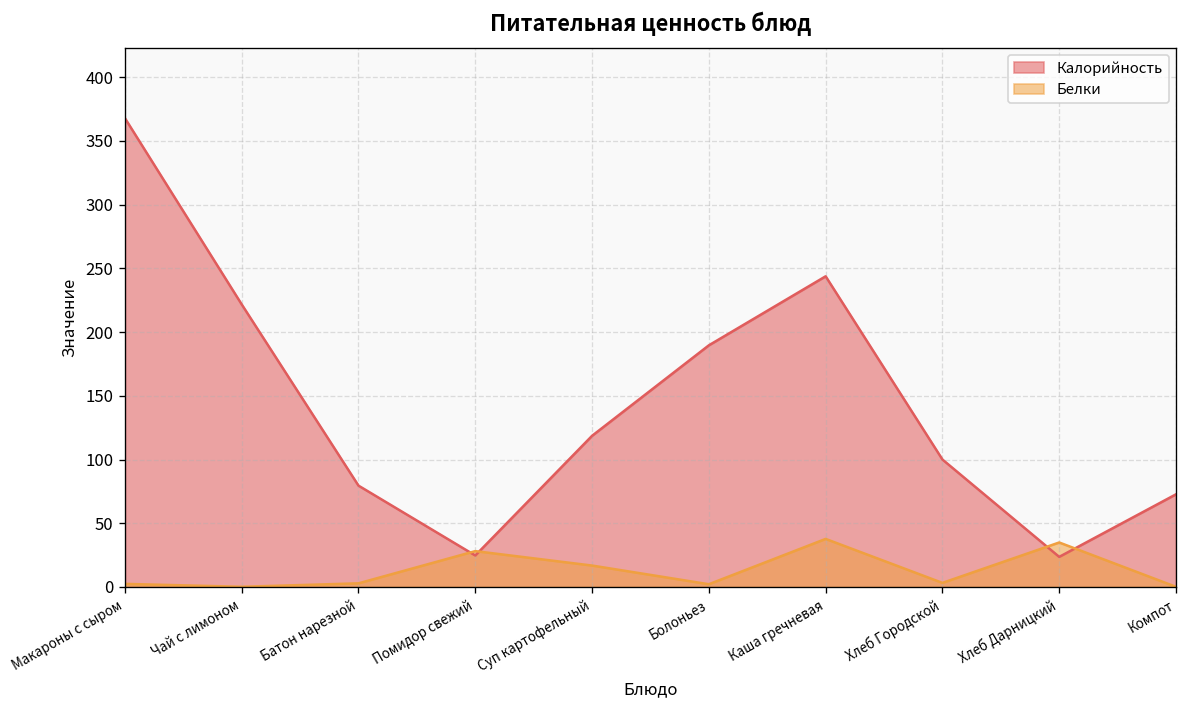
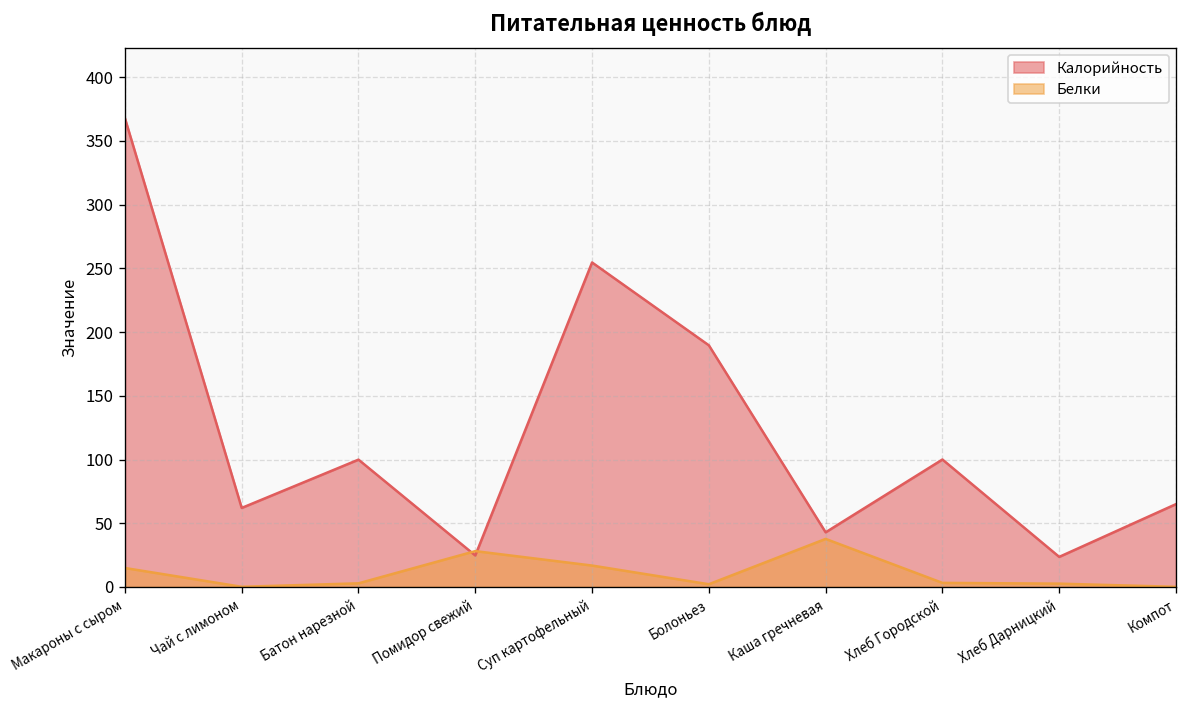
Белки, Макароны с сыром: 2 -> 15
Калорийность, Чай с лимоном: 222 -> 62
Калорийность, Батон нарезной: 80 -> 100
Калорийность, Суп картофельный: 119 -> 255
Калорийность, Каша гречневая: 244 -> 43
Белки, Хлеб Дарницкий: 35 -> 3
Калорийность, Компот: 73 -> 65
